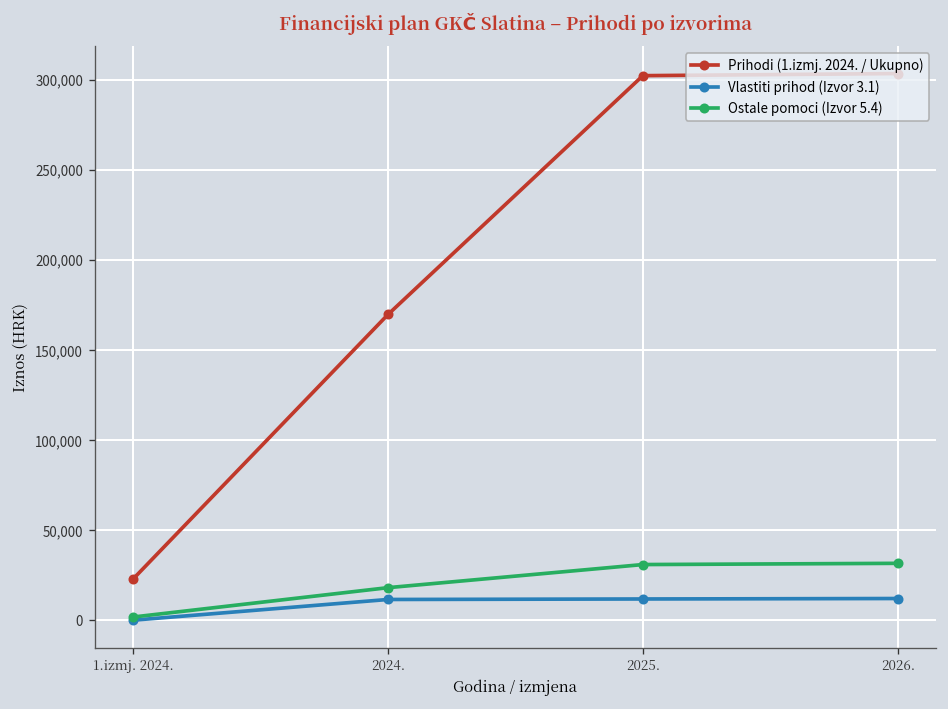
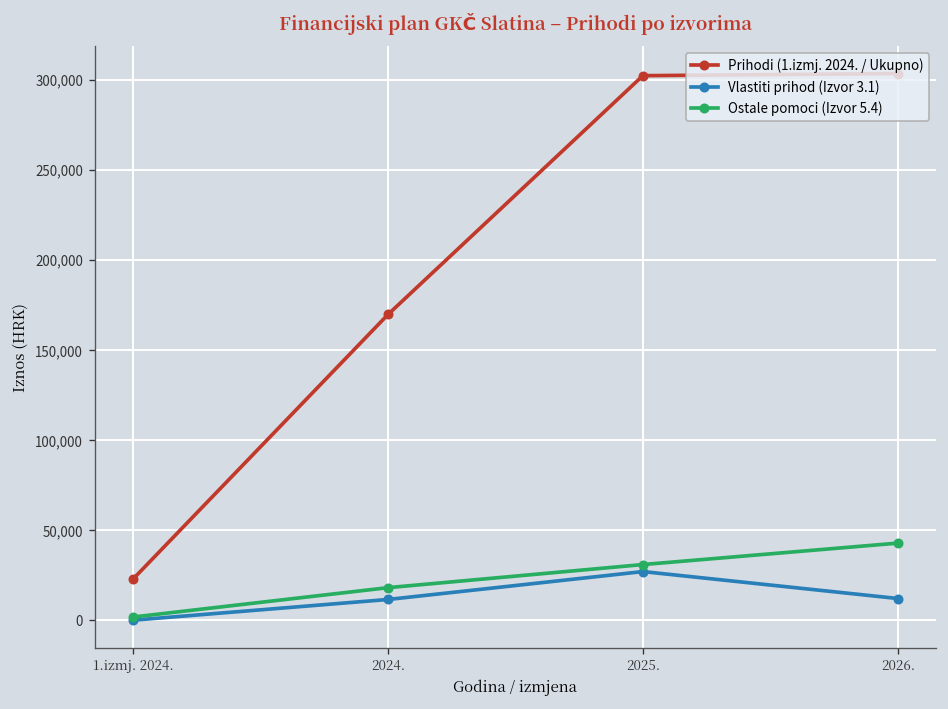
Vlastiti prihod (Izvor 3.1), 2025.: 12,000 -> 27,000
Ostale pomoci (Izvor 5.4), 2026.: 32,000 -> 43,000
